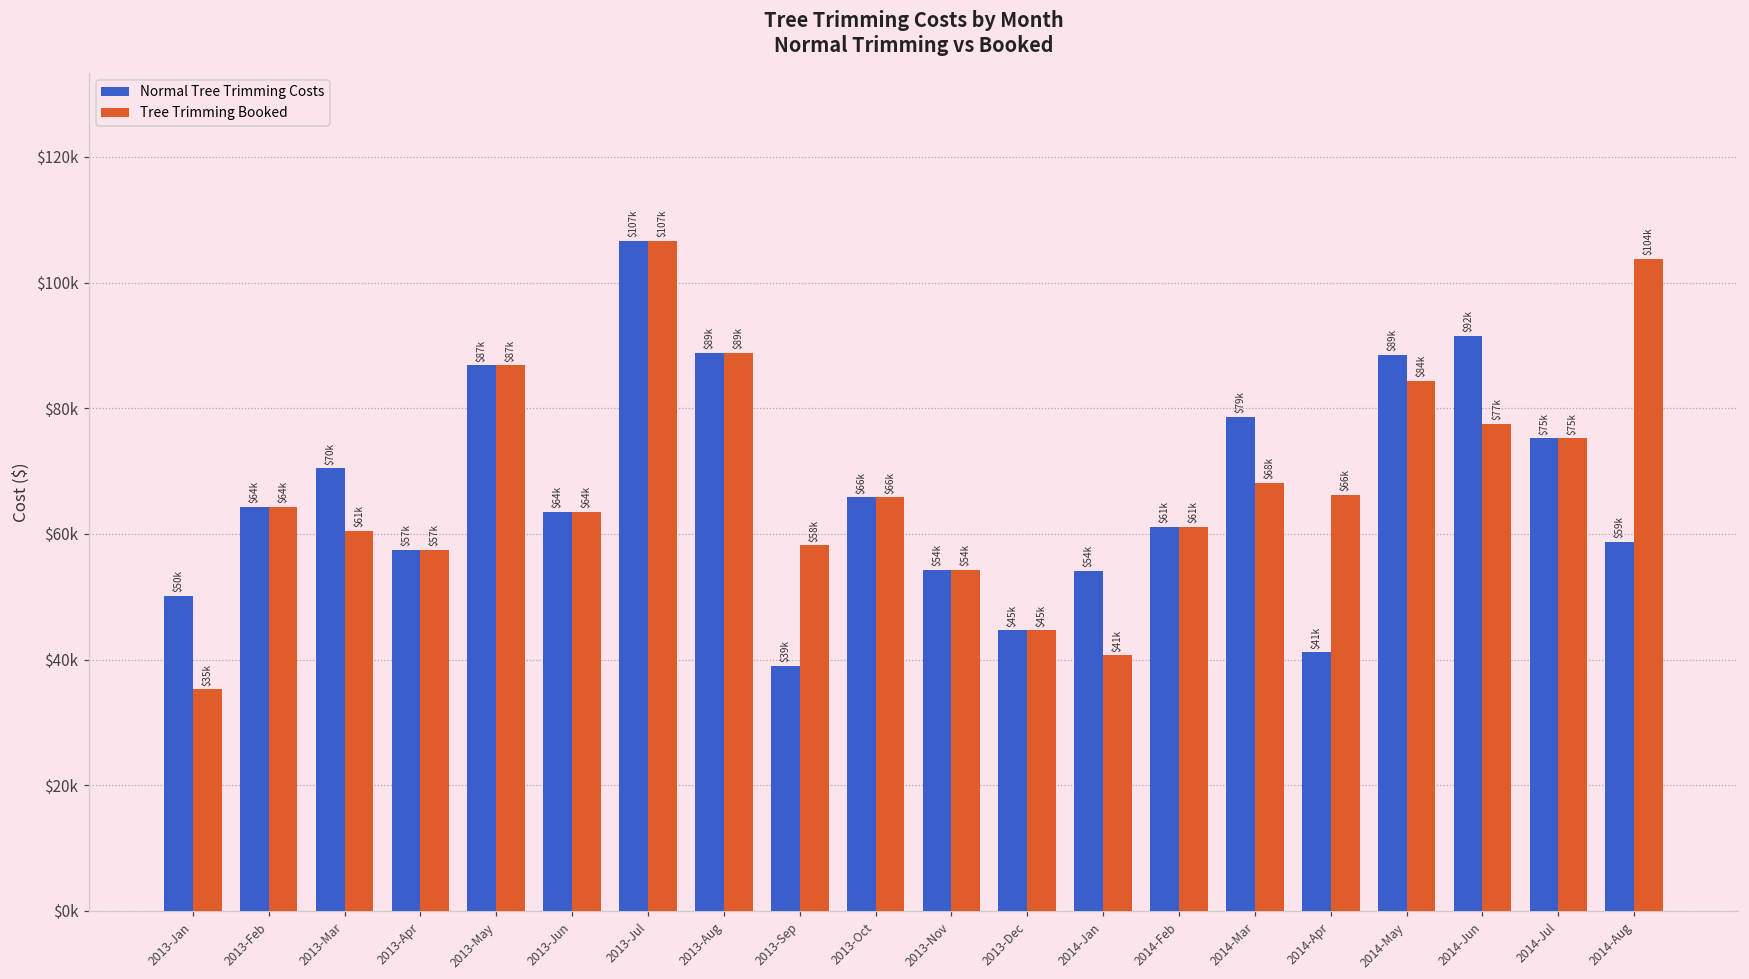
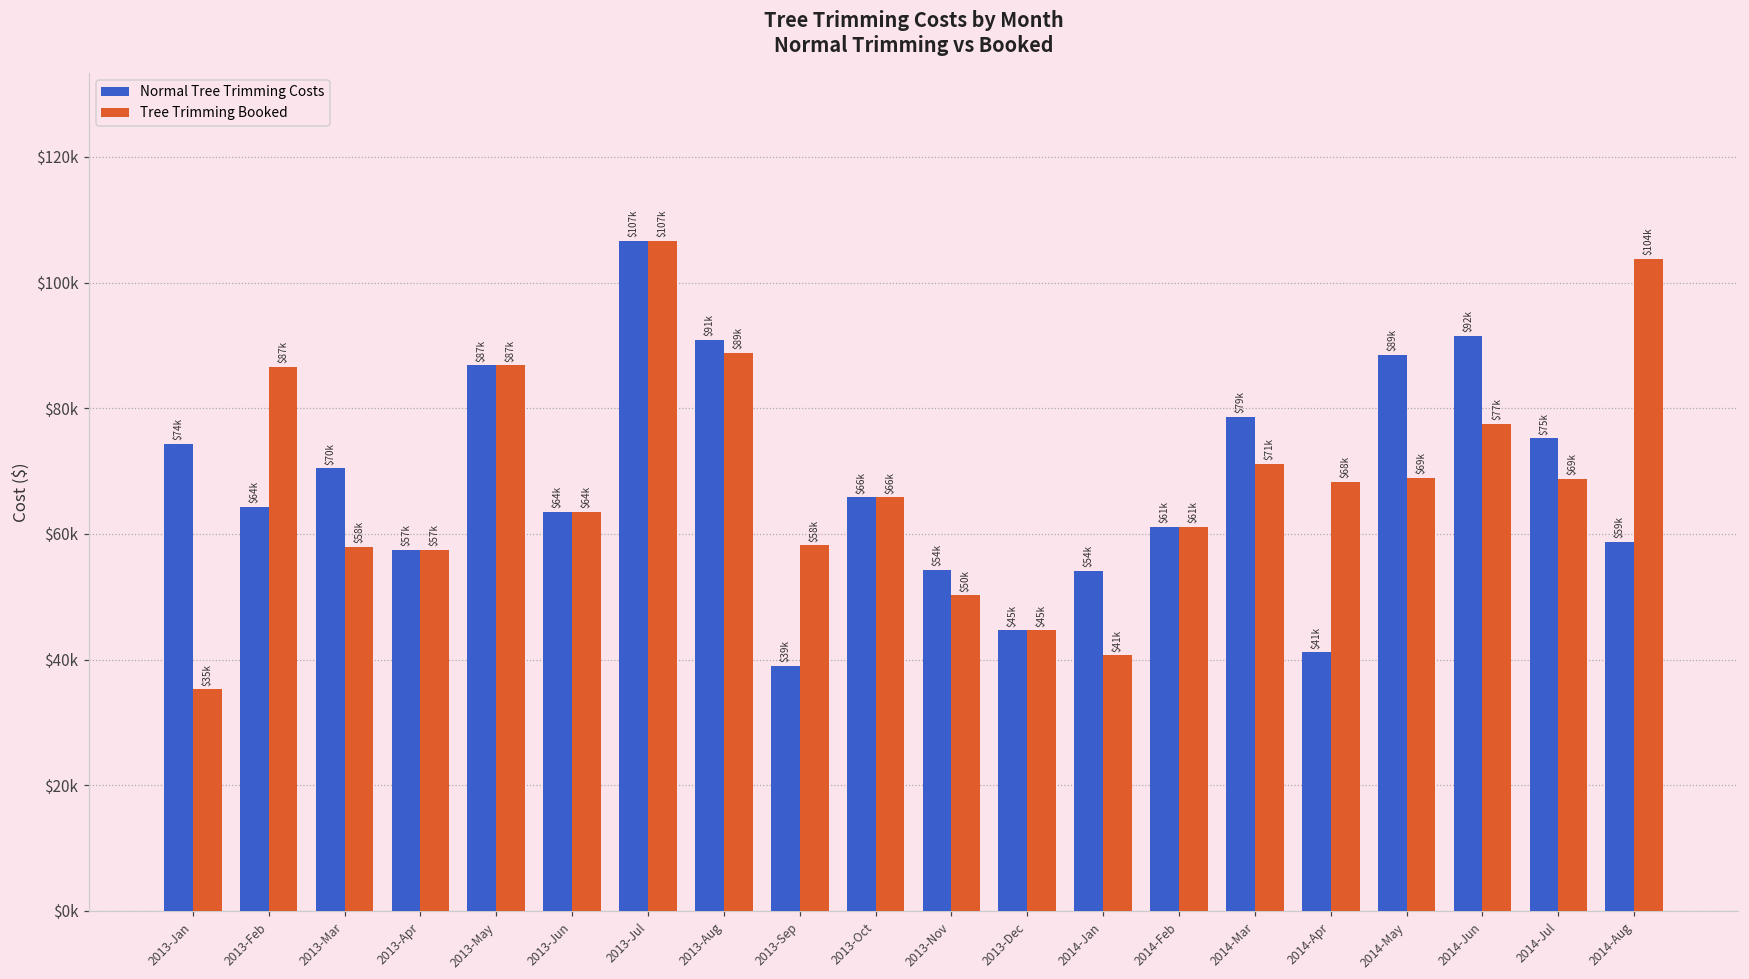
Normal Tree Trimming Costs, 2013-Jan: $50k -> $74k
Tree Trimming Booked, 2013-Feb: $64k -> $87k
Tree Trimming Booked, 2013-Mar: $61k -> $58k
Normal Tree Trimming Costs, 2013-Aug: $89k -> $91k
Tree Trimming Booked, 2013-Nov: $54k -> $50k
Tree Trimming Booked, 2014-Mar: $68k -> $71k
Tree Trimming Booked, 2014-Apr: $66k -> $68k
Tree Trimming Booked, 2014-May: $84k -> $69k
Tree Trimming Booked, 2014-Jul: $75k -> $69k
